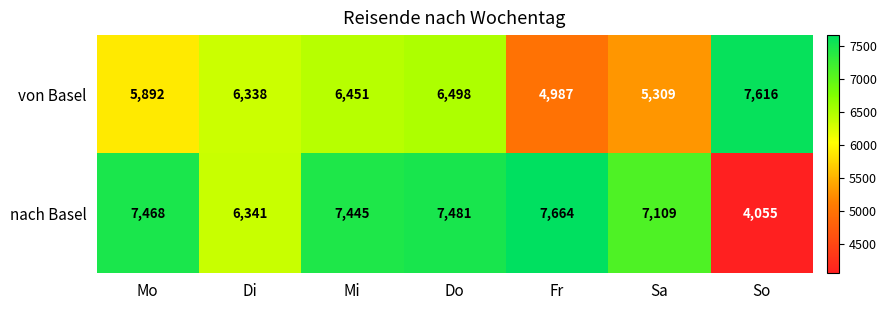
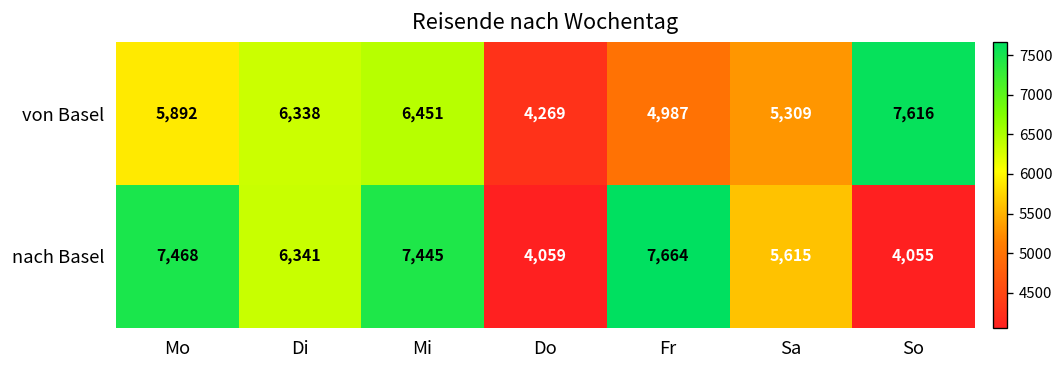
von Basel, Do: 6,498 -> 4,269
nach Basel, Do: 7,481 -> 4,059
nach Basel, Sa: 7,109 -> 5,615
